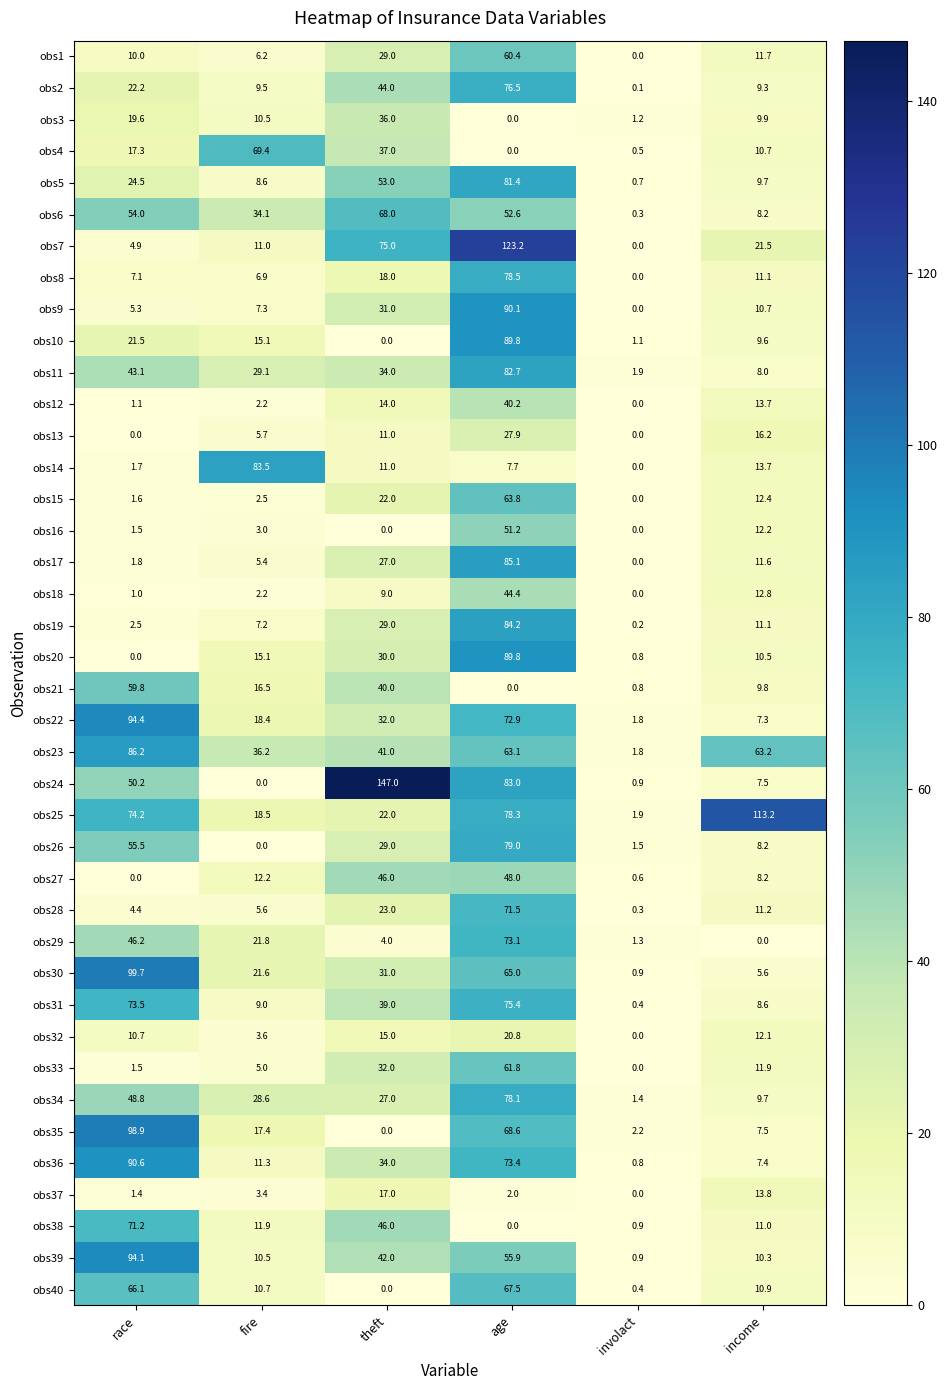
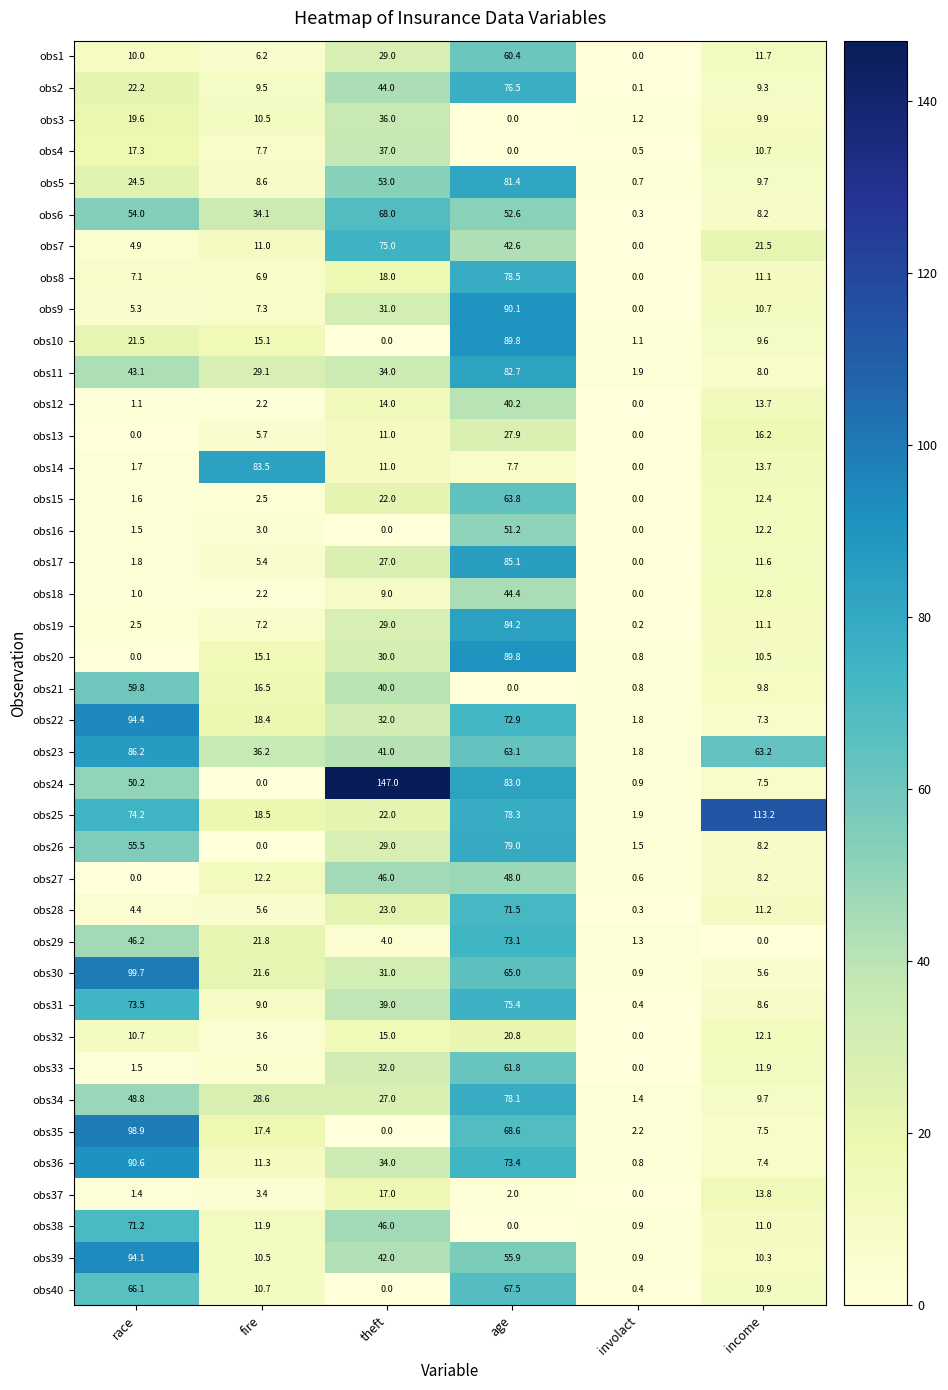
obs4, fire: 69.4 -> 7.7
obs7, age: 123.2 -> 42.6
